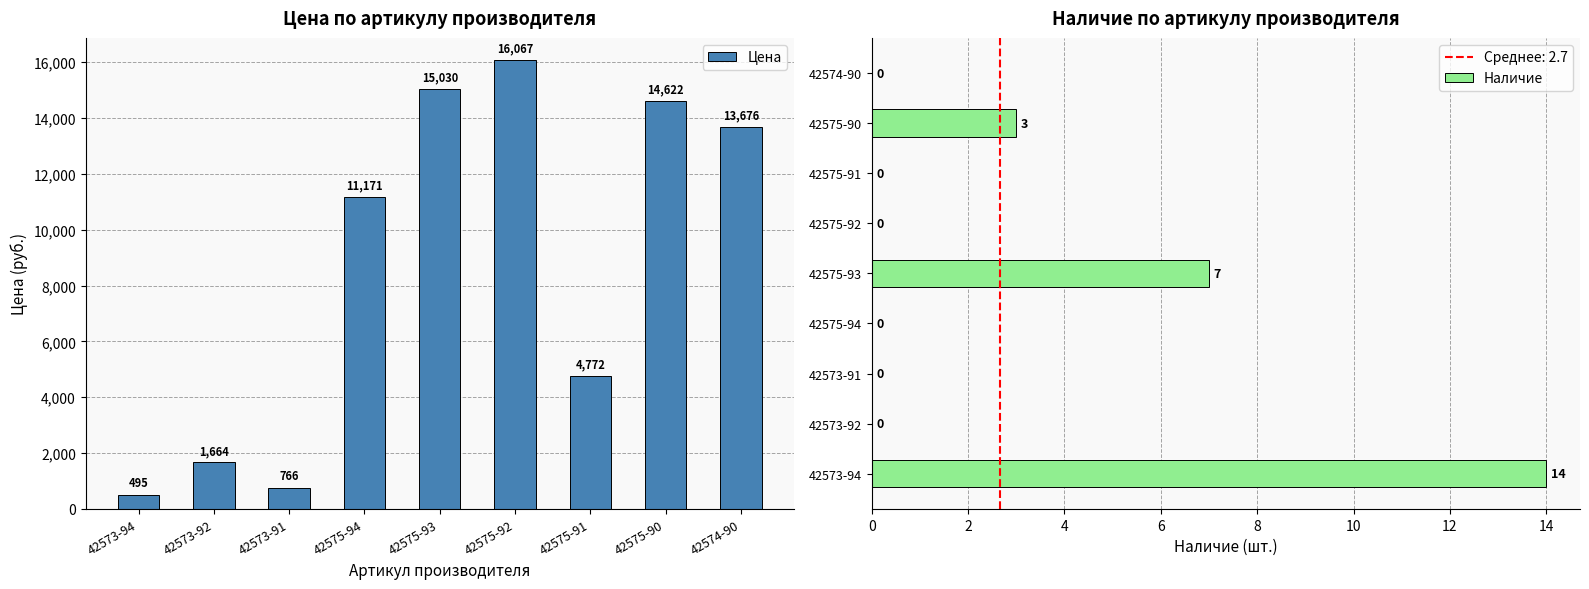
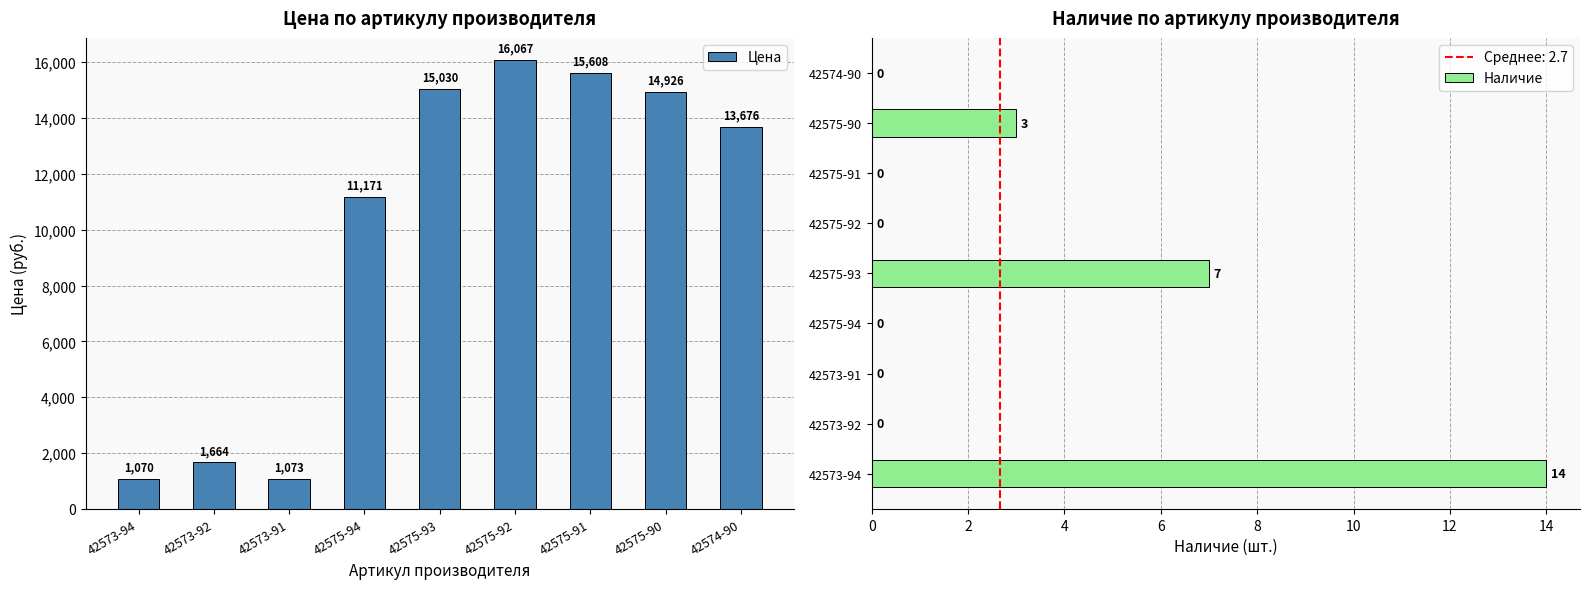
Цена по артикулу производителя, 42573-94: 495 -> 1,070
Цена по артикулу производителя, 42573-91: 766 -> 1,073
Цена по артикулу производителя, 42575-91: 4,772 -> 15,608
Цена по артикулу производителя, 42575-90: 14,622 -> 14,926
